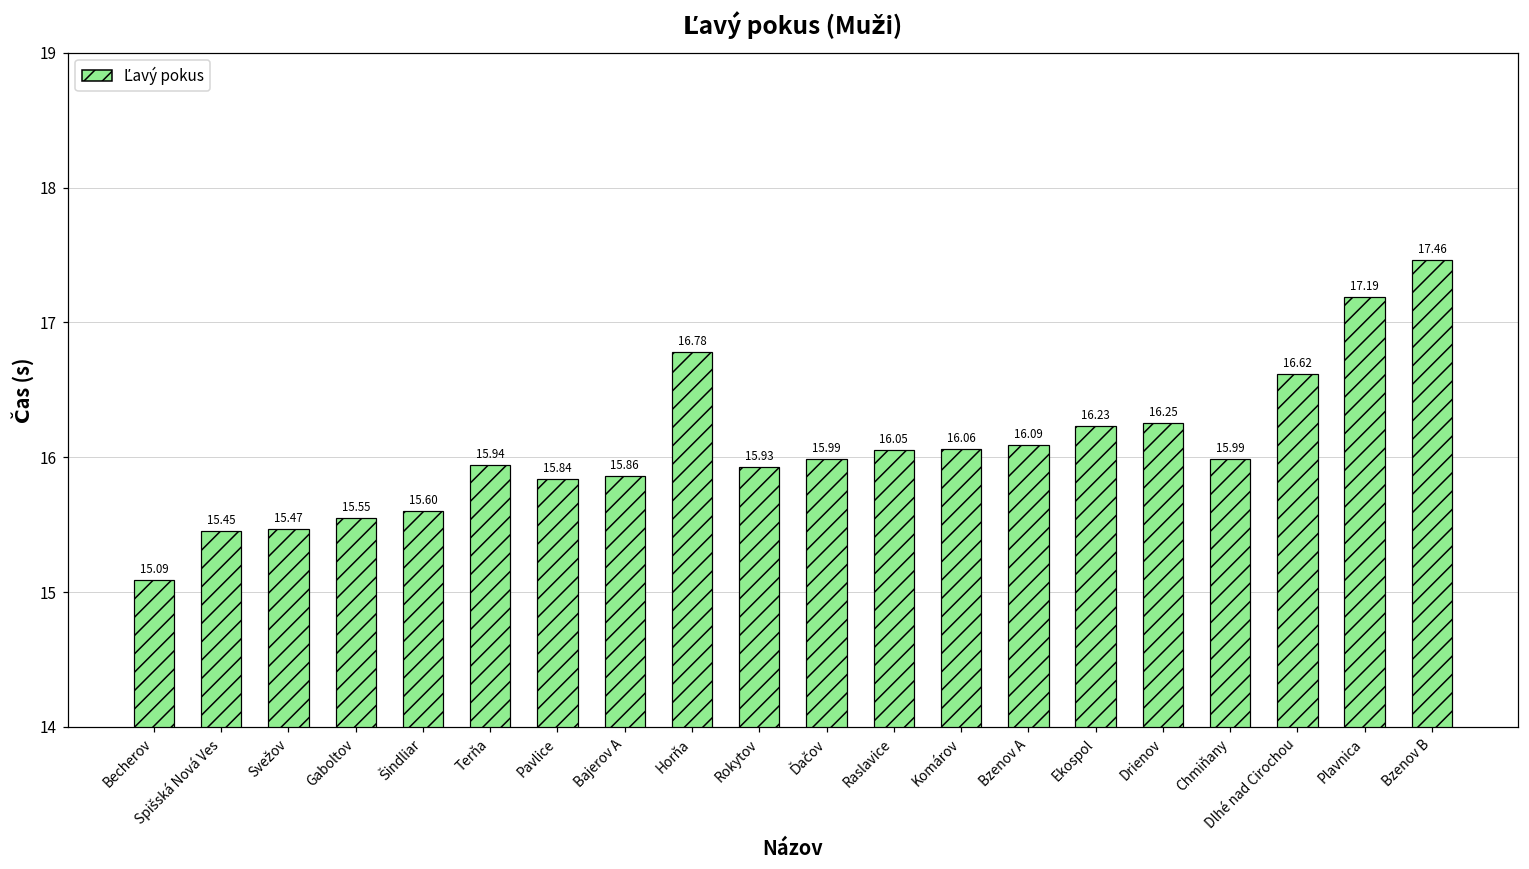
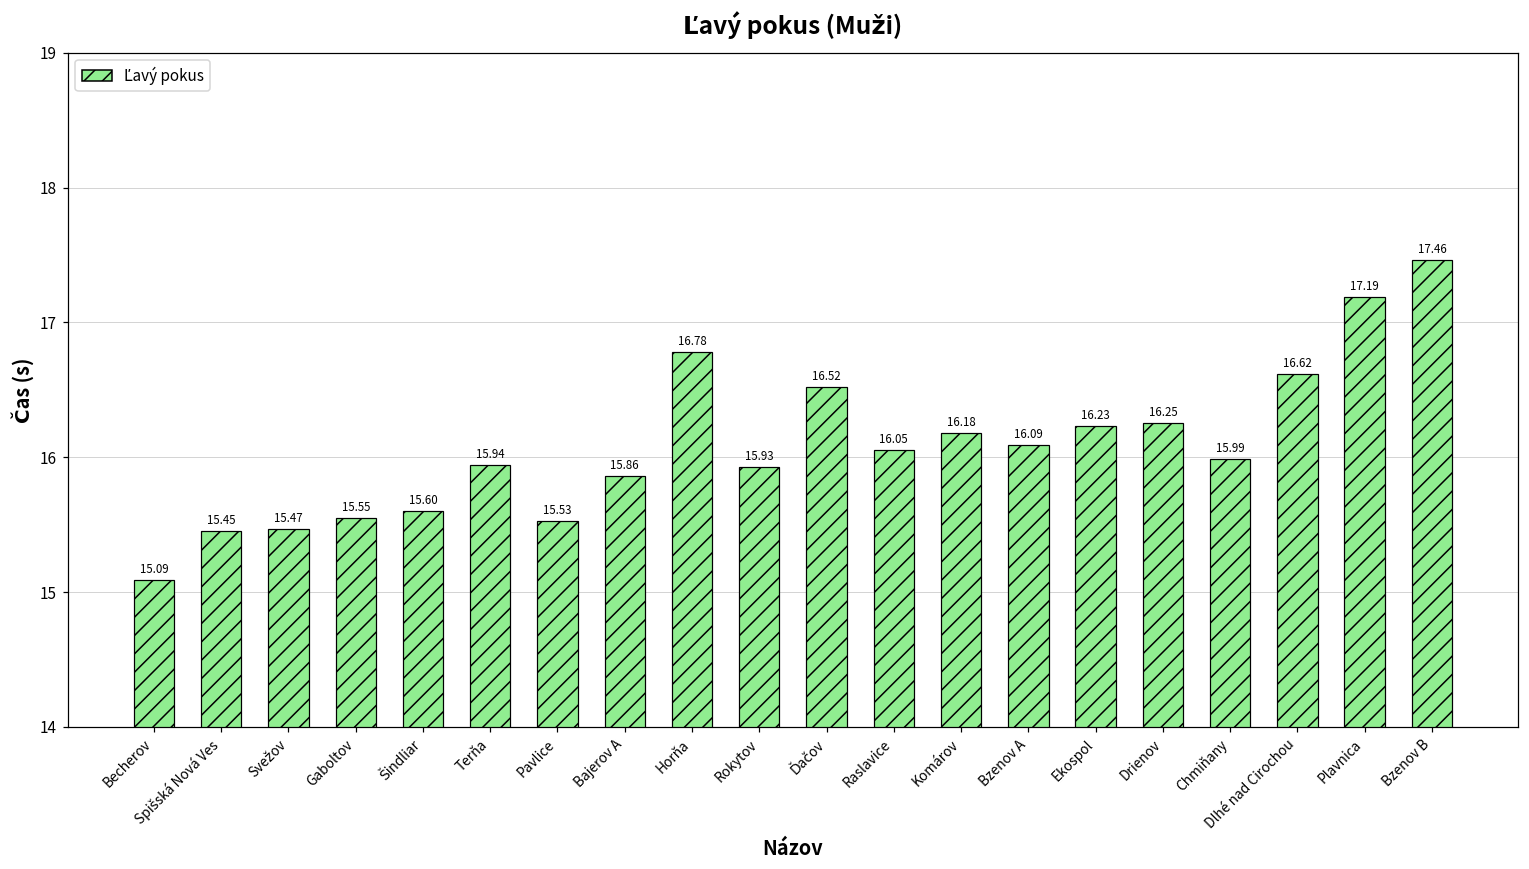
Pavlice: 15.84 -> 15.53
Ďačov: 15.99 -> 16.52
Komárov: 16.06 -> 16.18
